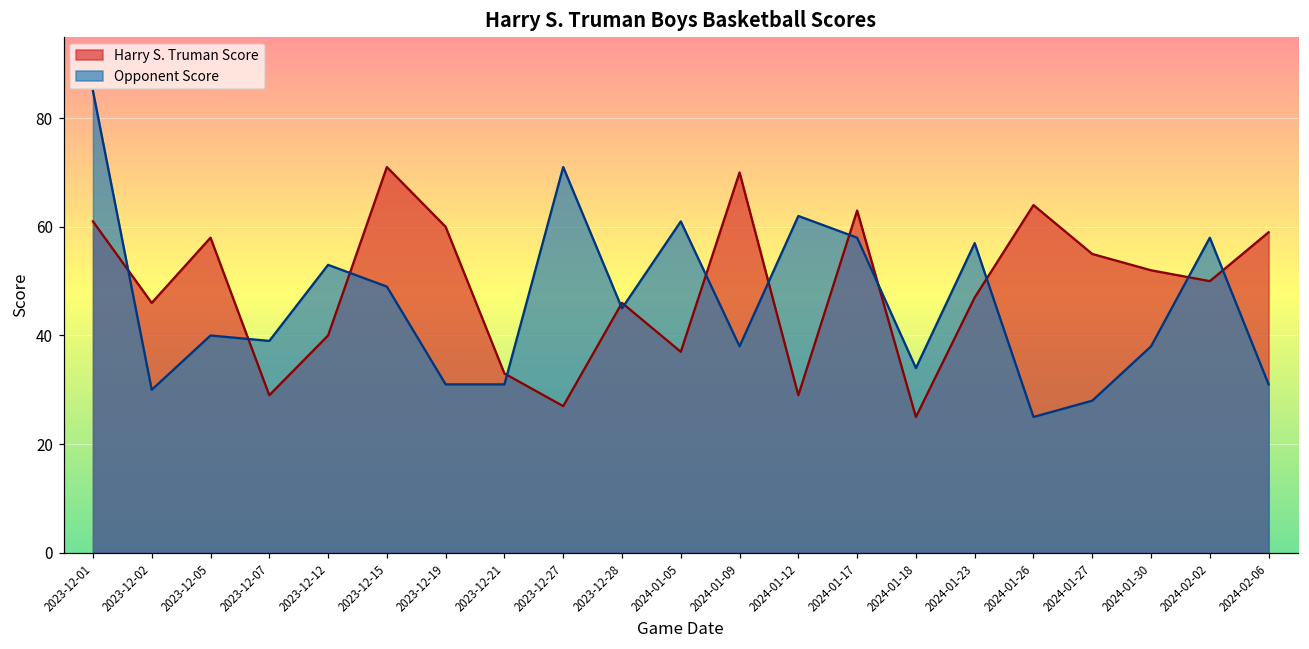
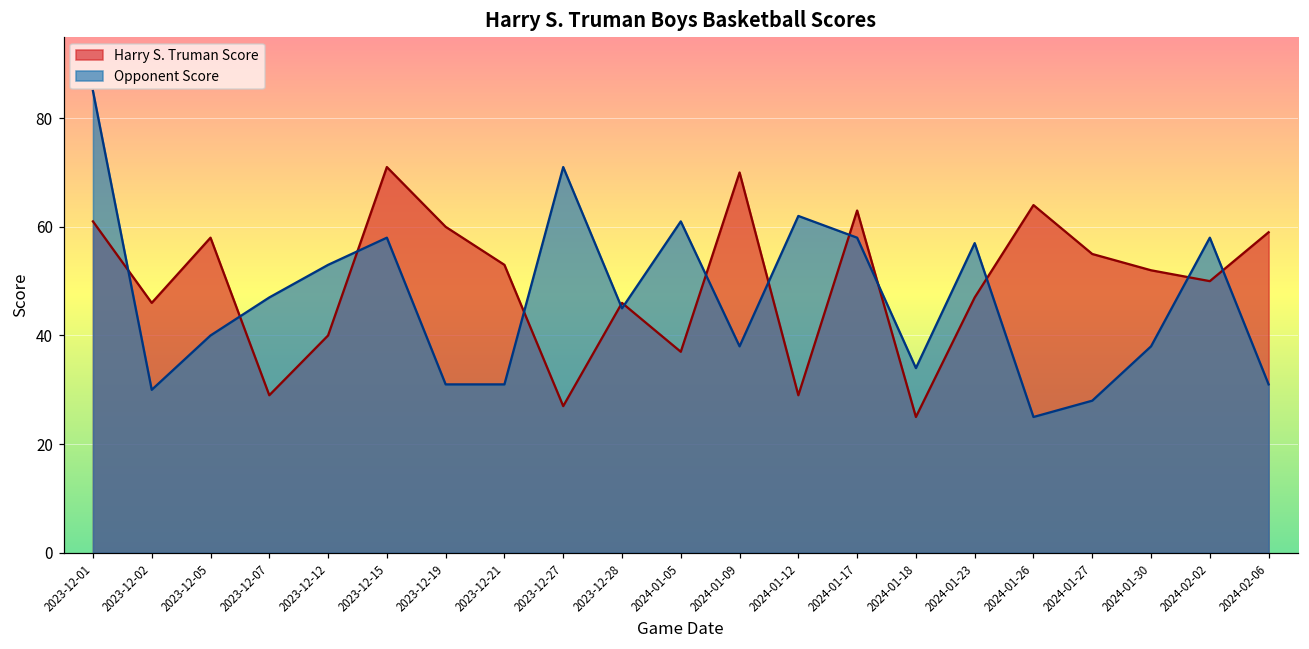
Opponent Score, 2023-12-07: 39 -> 47
Opponent Score, 2023-12-15: 49 -> 58
Harry S. Truman Score, 2023-12-21: 33 -> 53
